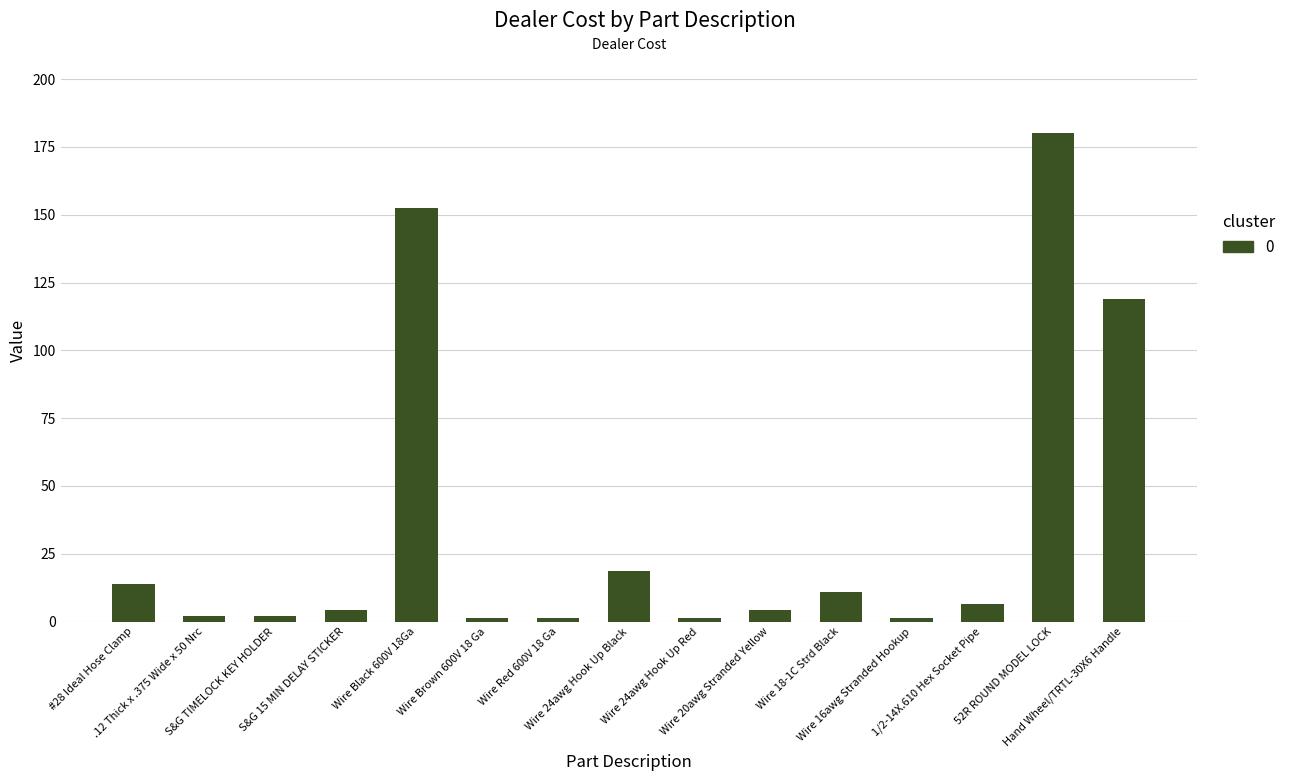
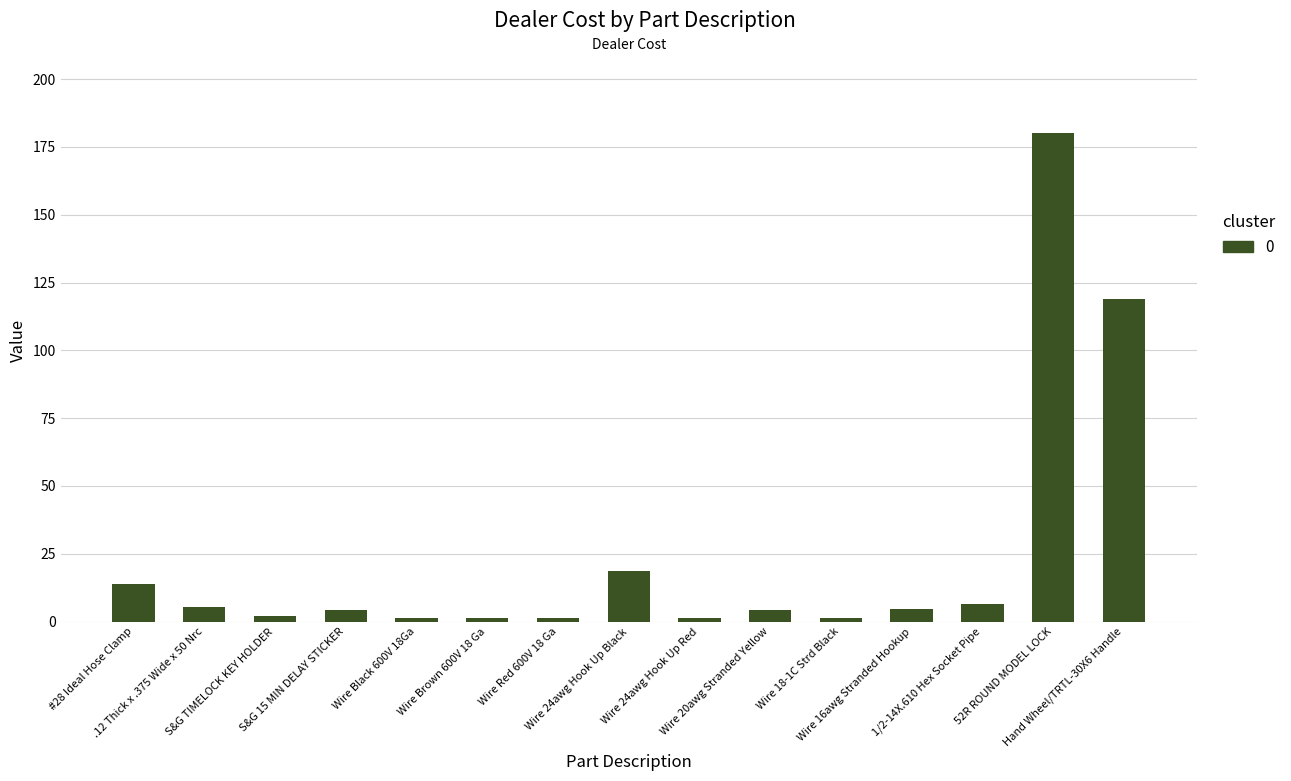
.12 Thick x .375 Wide x 50 Nrc: 2 -> 5
Wire Black 600V 18Ga: 152 -> 1
Wire 18-1C Strd Black: 11 -> 1
Wire 16awg Stranded Hookup: 1 -> 5
